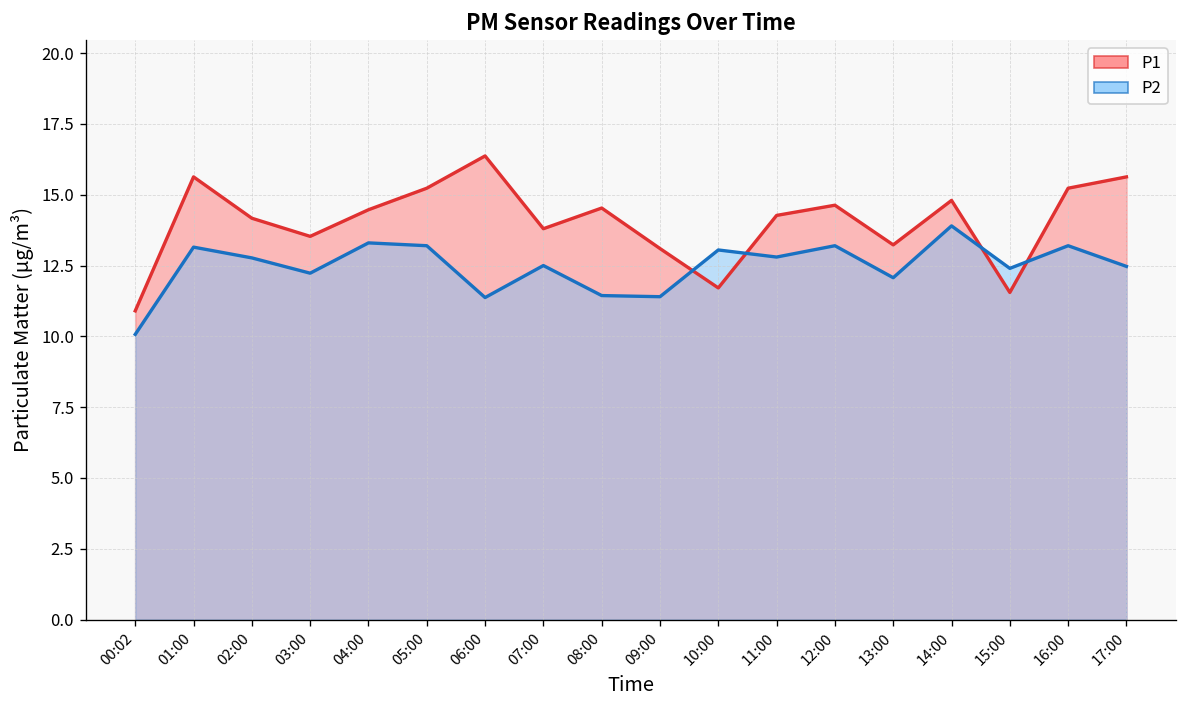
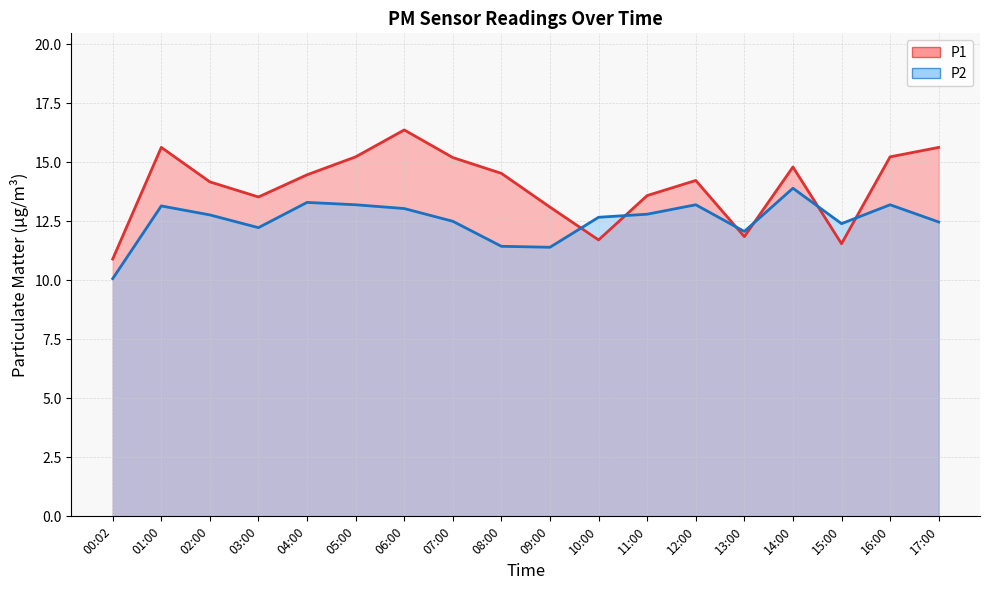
P2, 06:00: 11.4 -> 13.0
P1, 07:00: 13.8 -> 15.2
P2, 10:00: 13.1 -> 12.7
P1, 11:00: 14.3 -> 13.6
P1, 12:00: 14.6 -> 14.2
P1, 13:00: 13.2 -> 11.9
